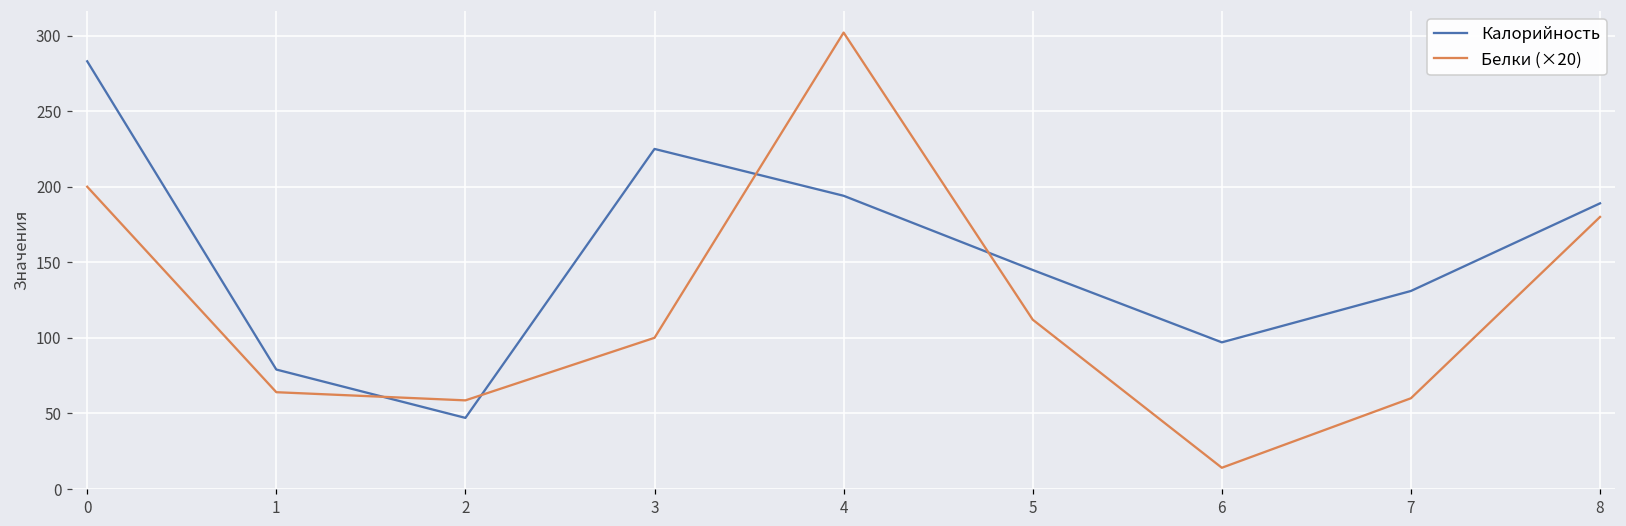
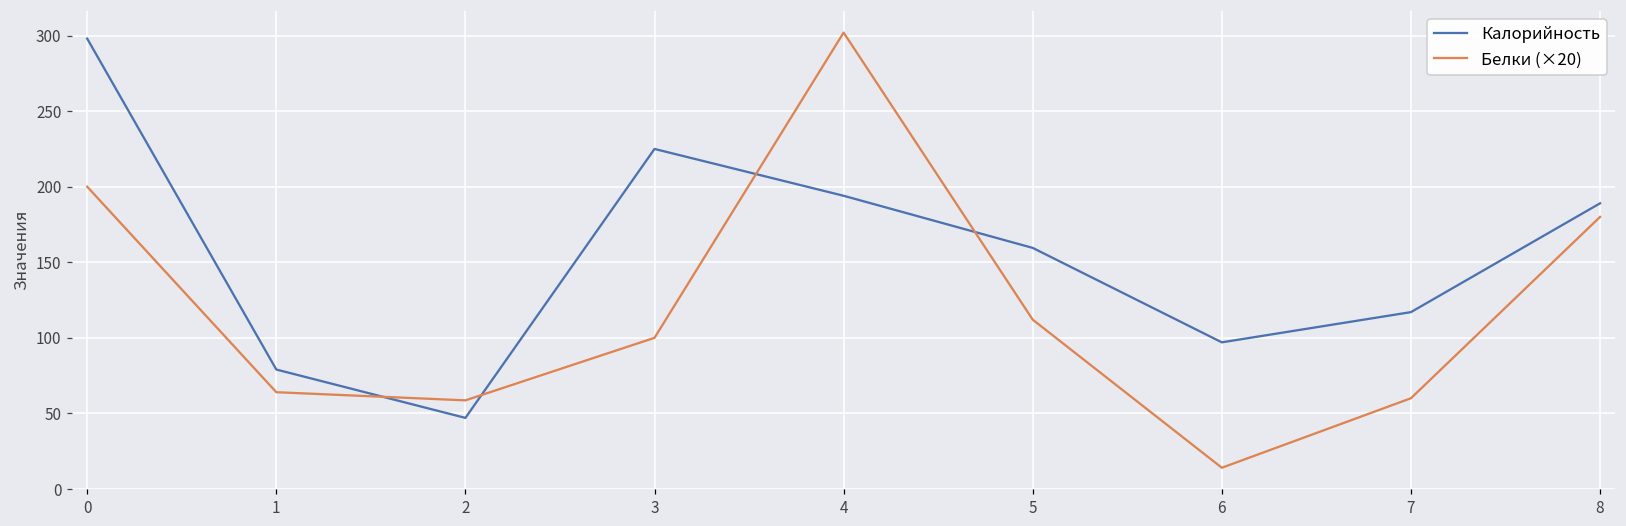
Калорийность, 0: 283 -> 298
Калорийность, 5: 145 -> 160
Калорийность, 7: 131 -> 117
